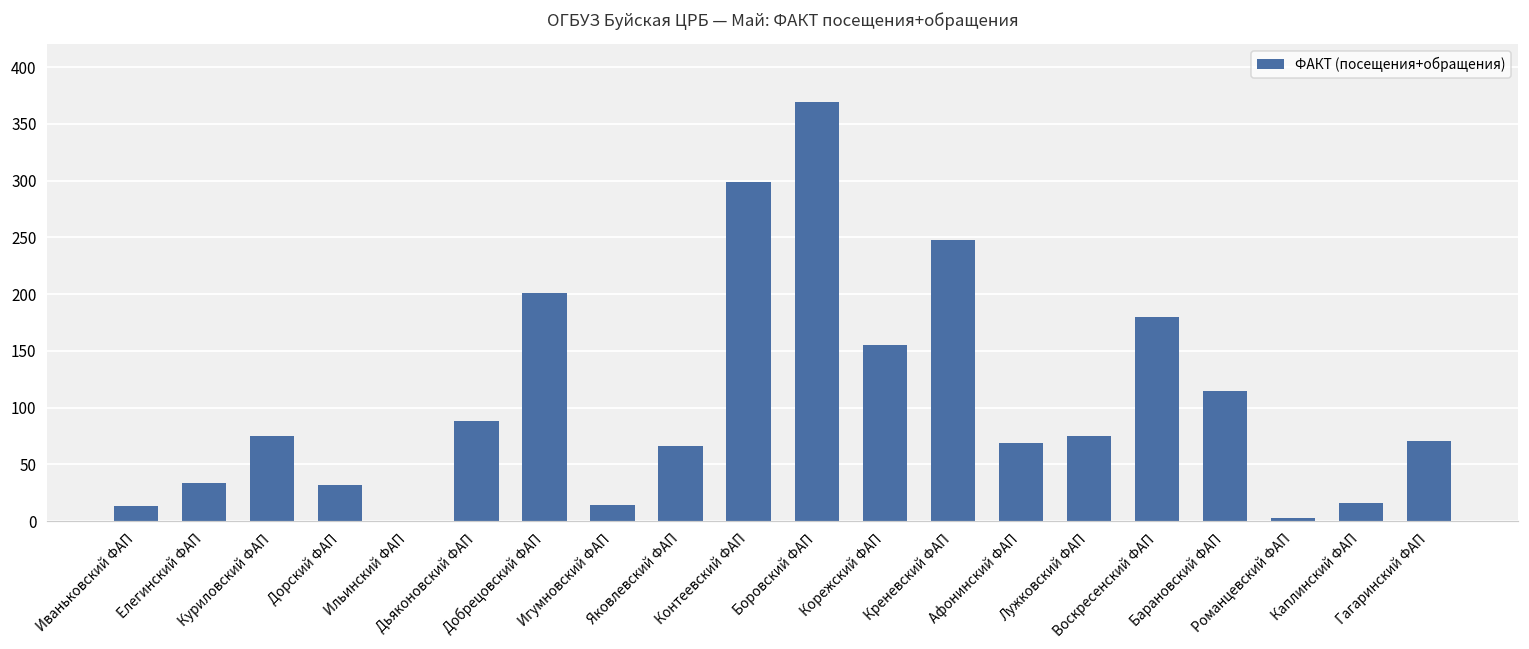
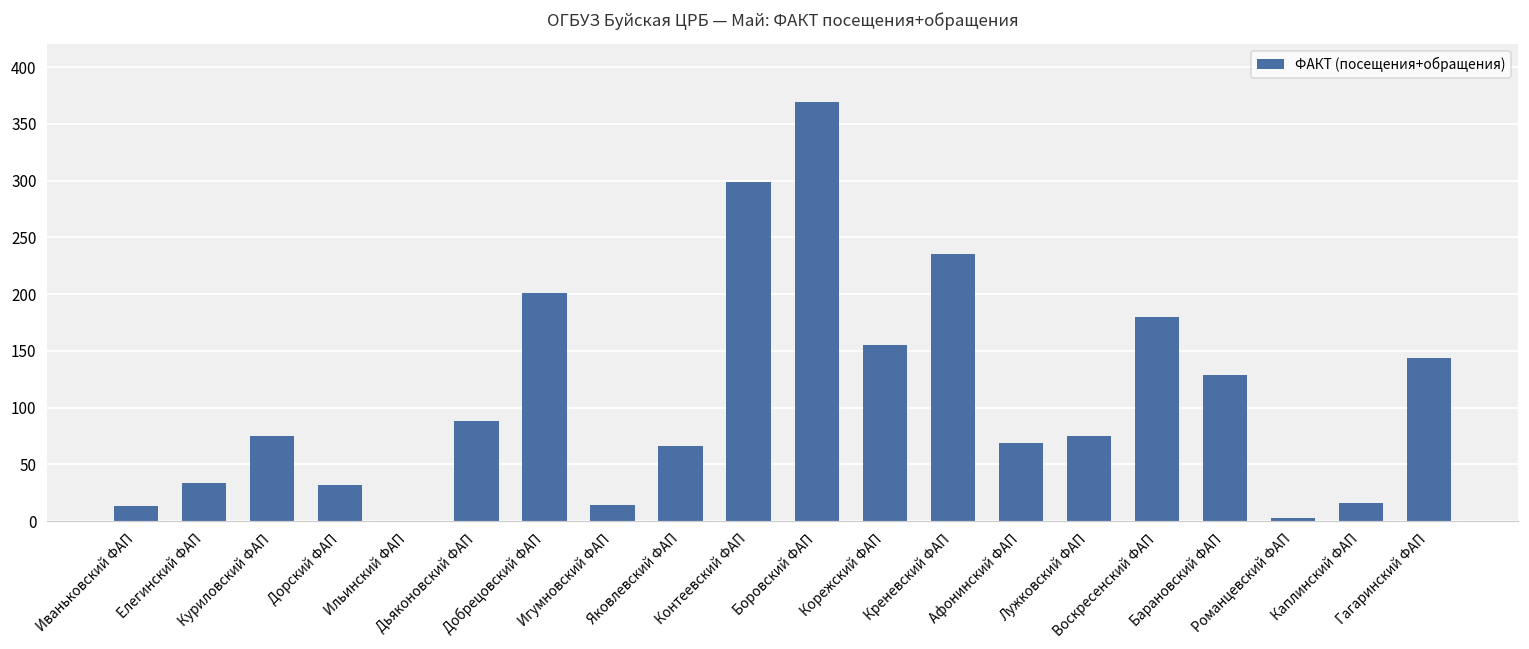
Креневский ФАП: 248 -> 235
Барановский ФАП: 115 -> 129
Гагаринский ФАП: 71 -> 144
